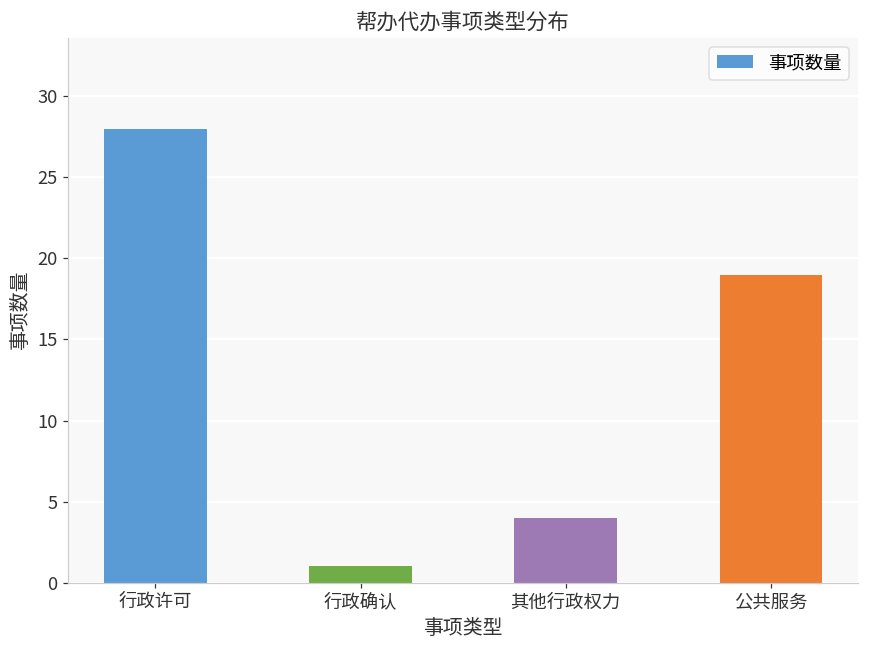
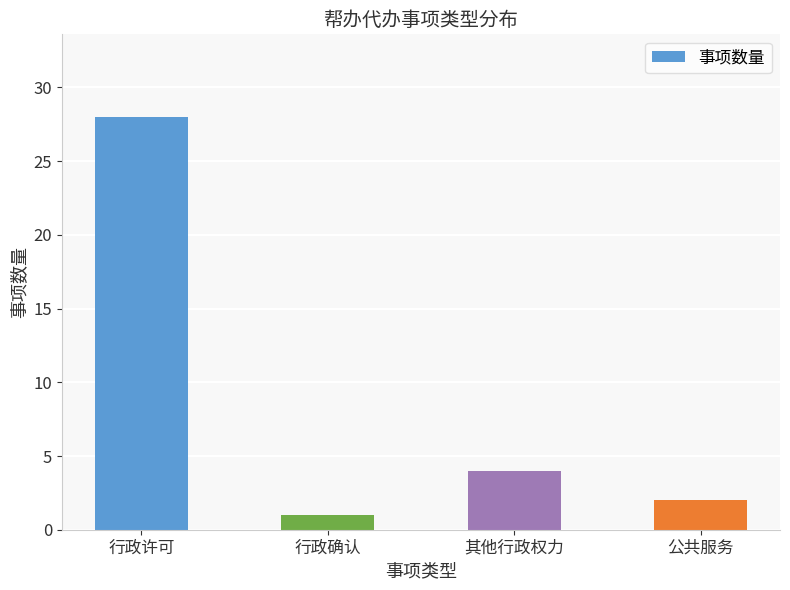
公共服务: 19 -> 2
